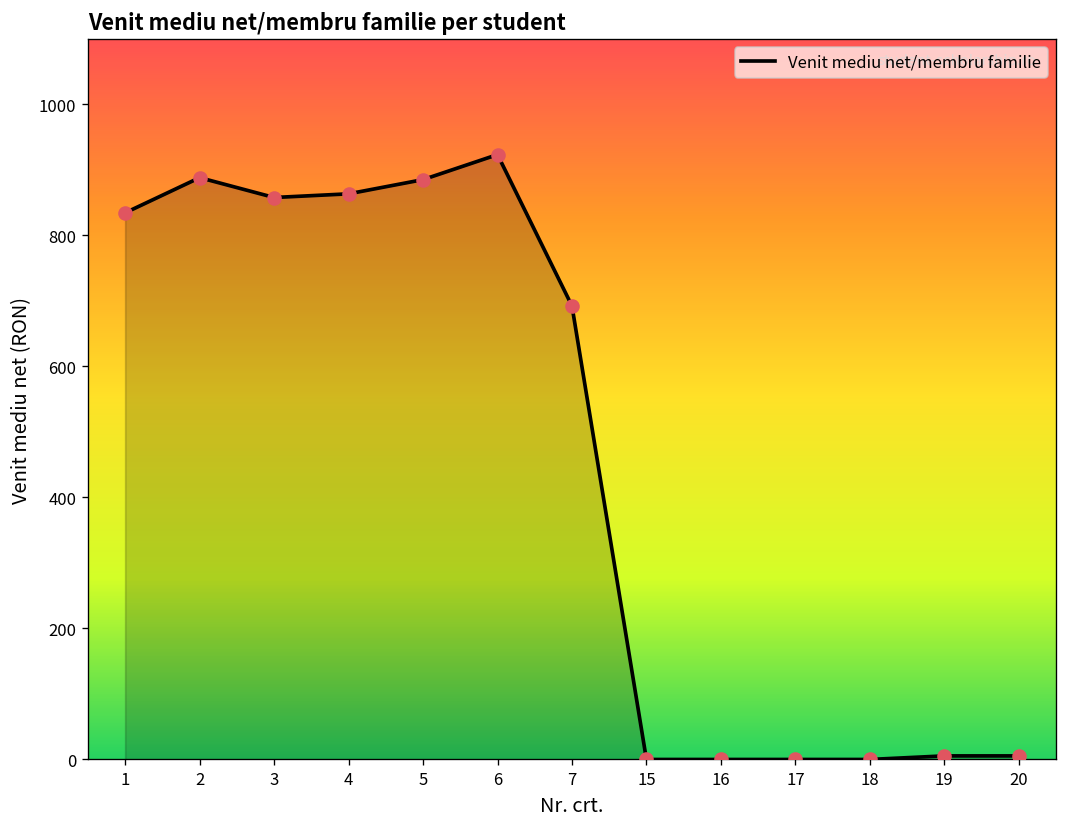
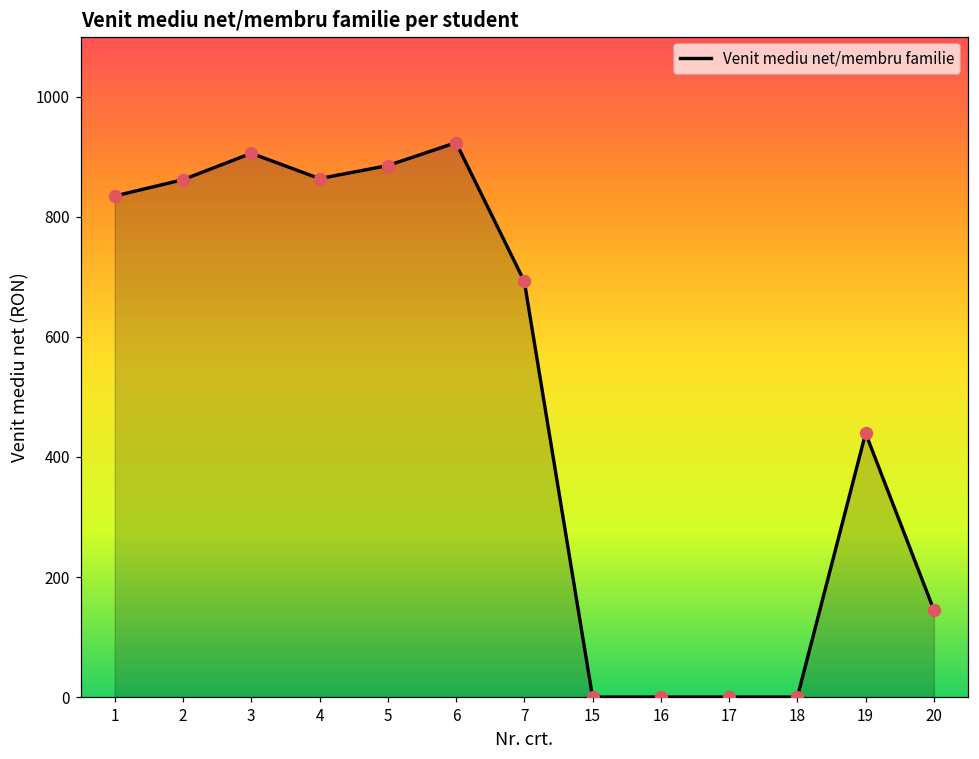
2: 890 -> 860
3: 860 -> 910
19: 10 -> 440
20: 10 -> 150
